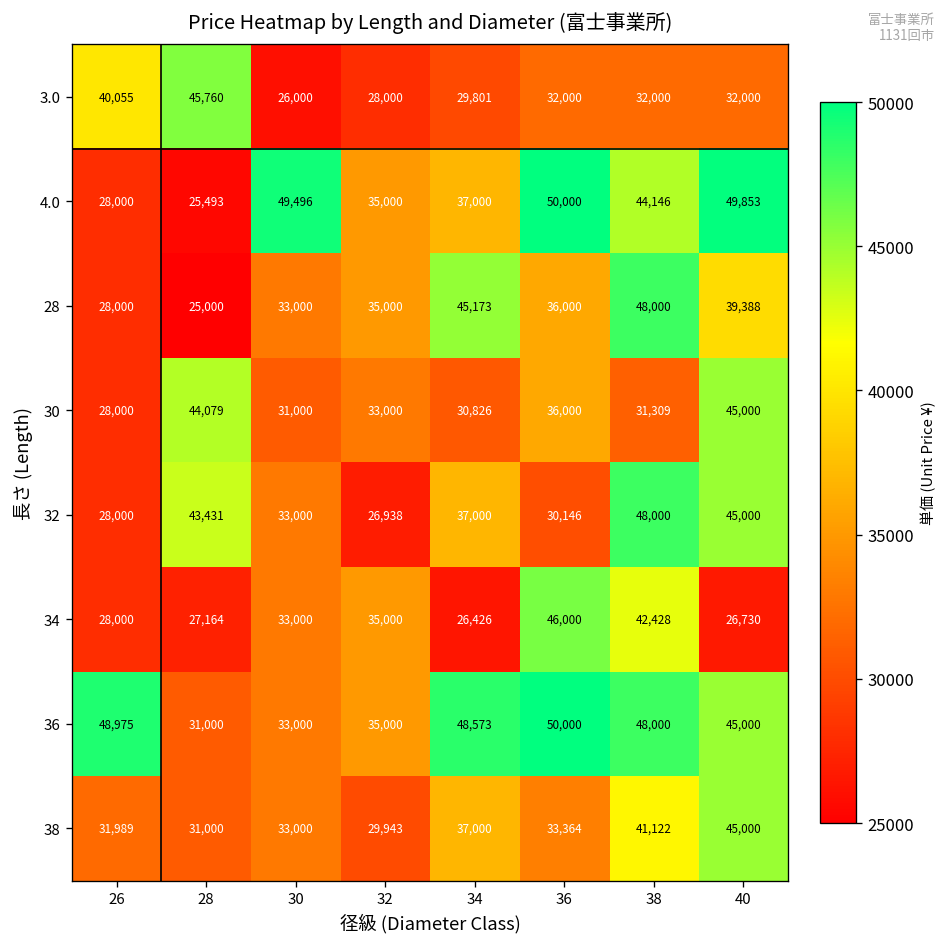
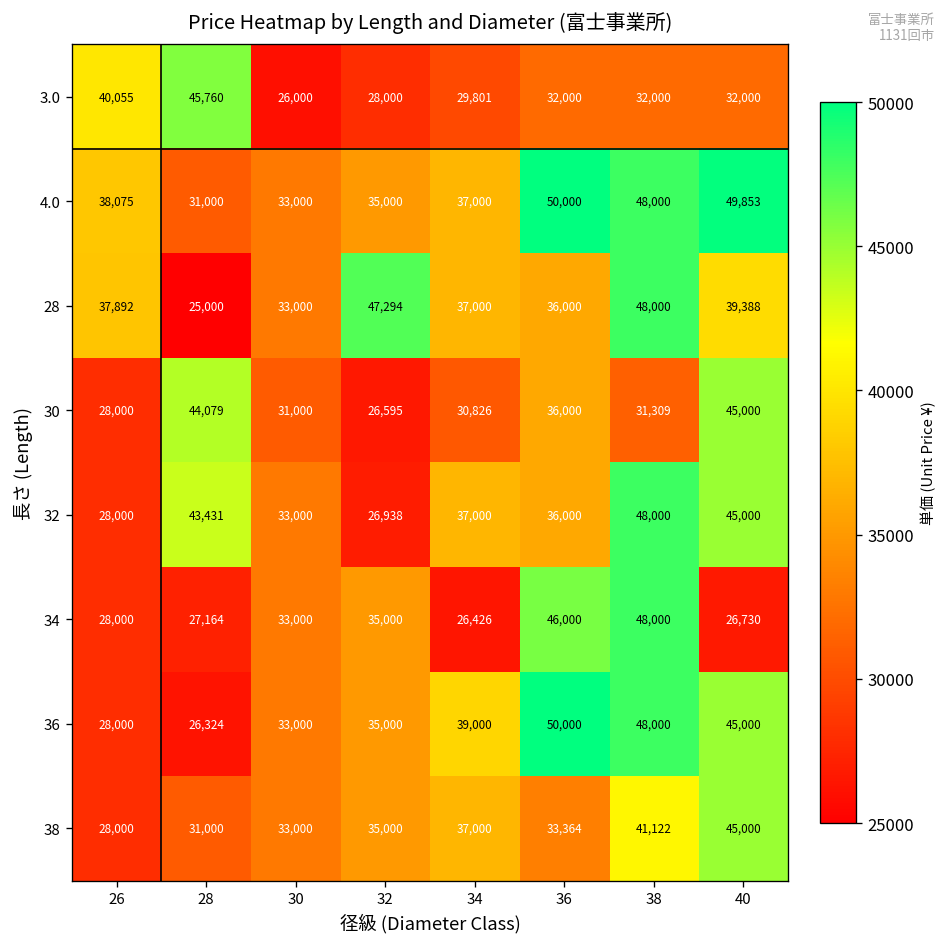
4.0, 26: 28,000 -> 38,075
4.0, 28: 25,493 -> 31,000
4.0, 30: 49,496 -> 33,000
4.0, 38: 44,146 -> 48,000
28, 26: 28,000 -> 37,892
28, 32: 35,000 -> 47,294
28, 34: 45,173 -> 37,000
30, 32: 33,000 -> 26,595
32, 36: 30,146 -> 36,000
34, 38: 42,428 -> 48,000
36, 26: 48,975 -> 28,000
36, 28: 31,000 -> 26,324
36, 34: 48,573 -> 39,000
38, 26: 31,989 -> 28,000
38, 32: 29,943 -> 35,000
